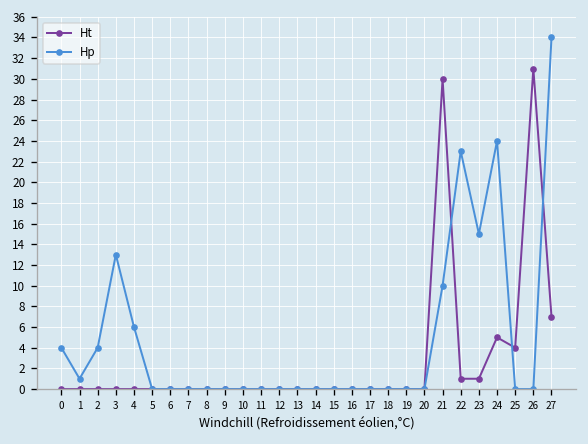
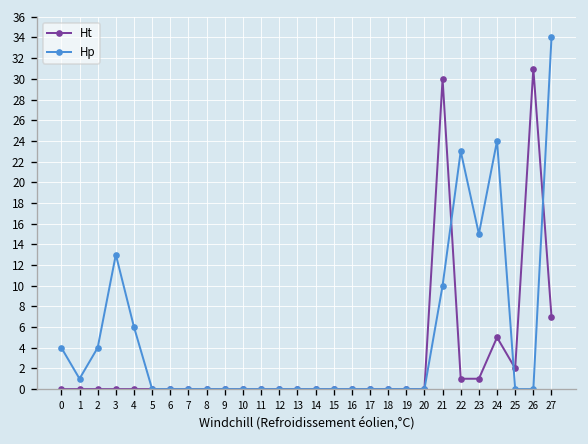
Ht, 25: 4 -> 2
